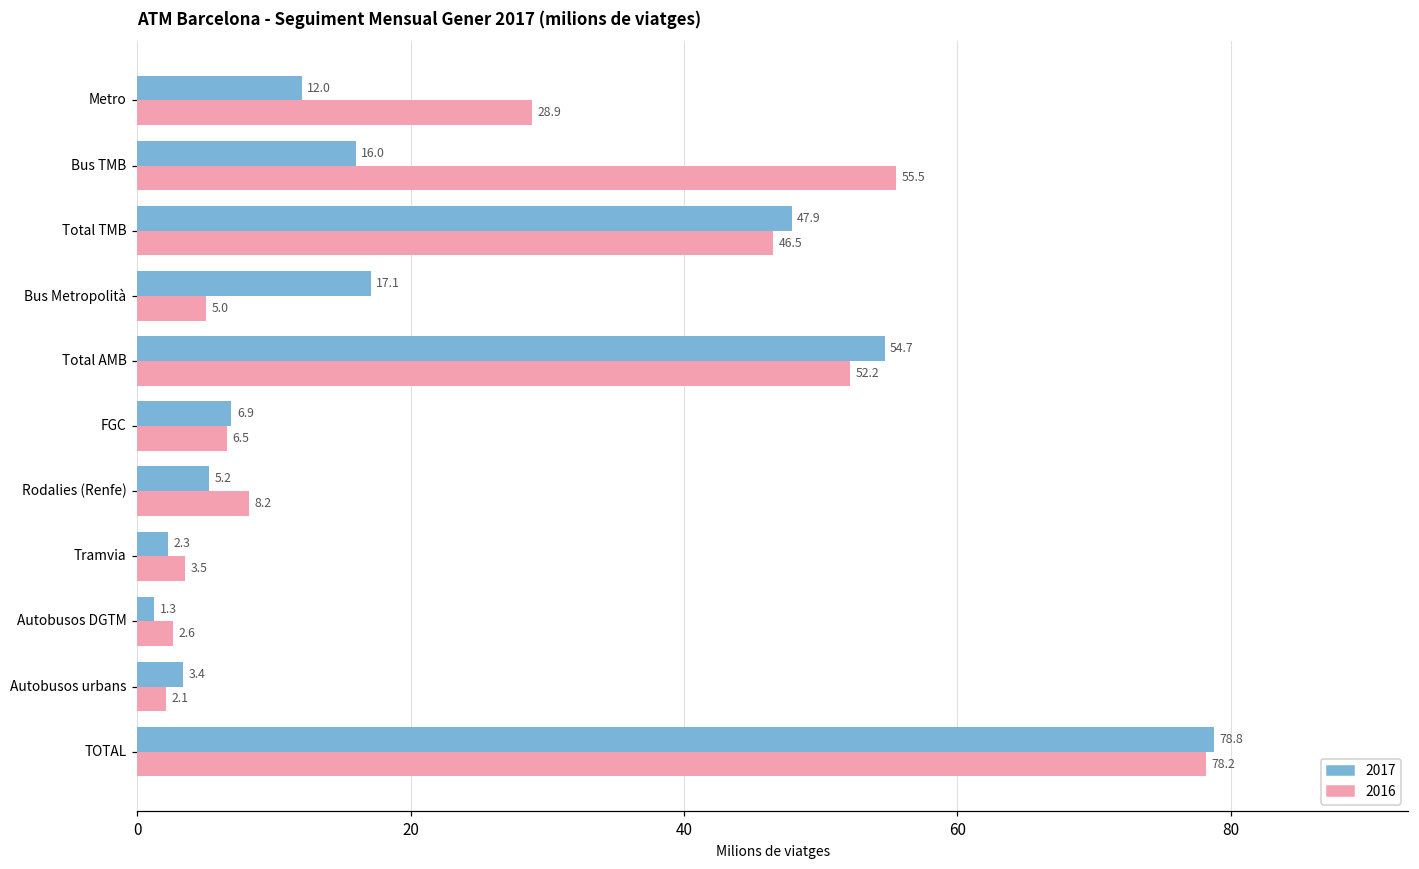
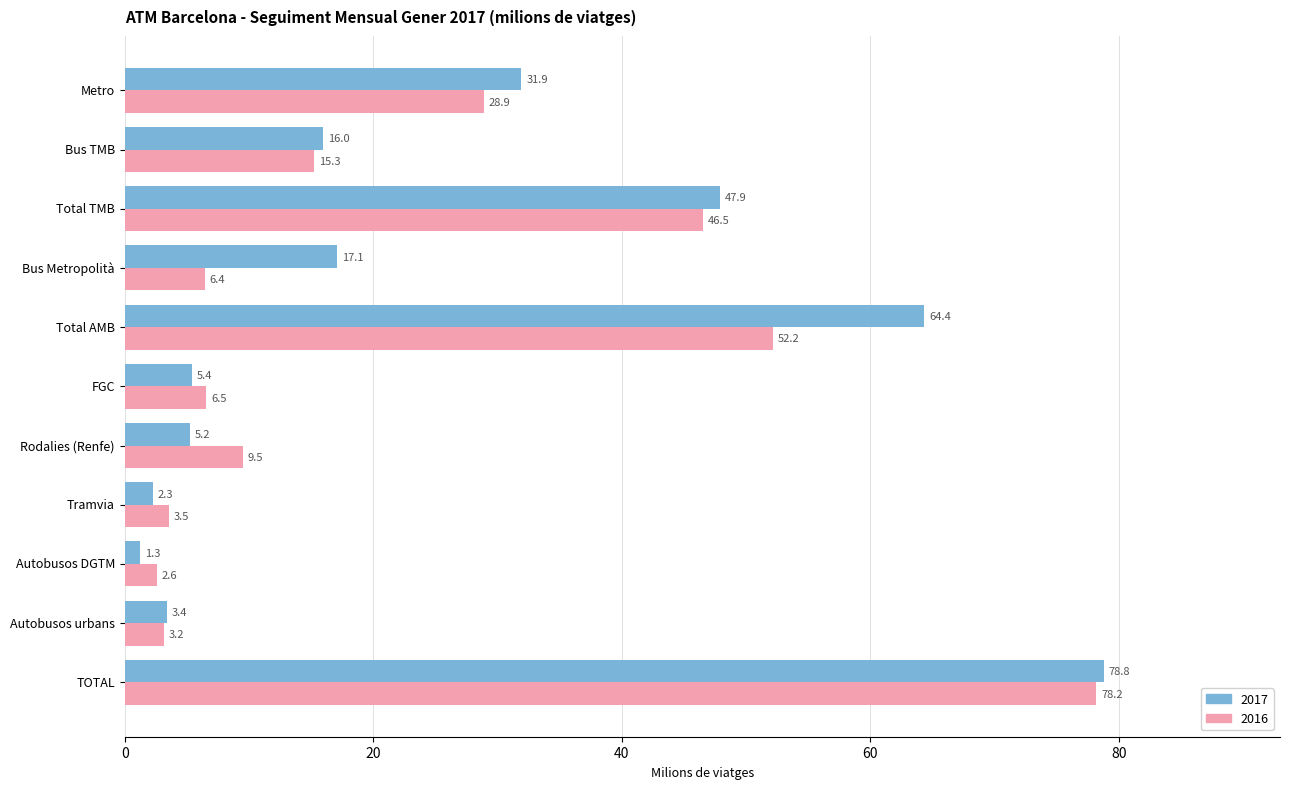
2017, Metro: 12.0 -> 31.9
2016, Bus TMB: 55.5 -> 15.3
2016, Bus Metropolità: 5.0 -> 6.4
2017, Total AMB: 54.7 -> 64.4
2017, FGC: 6.9 -> 5.4
2016, Rodalies (Renfe): 8.2 -> 9.5
2016, Autobusos urbans: 2.1 -> 3.2
